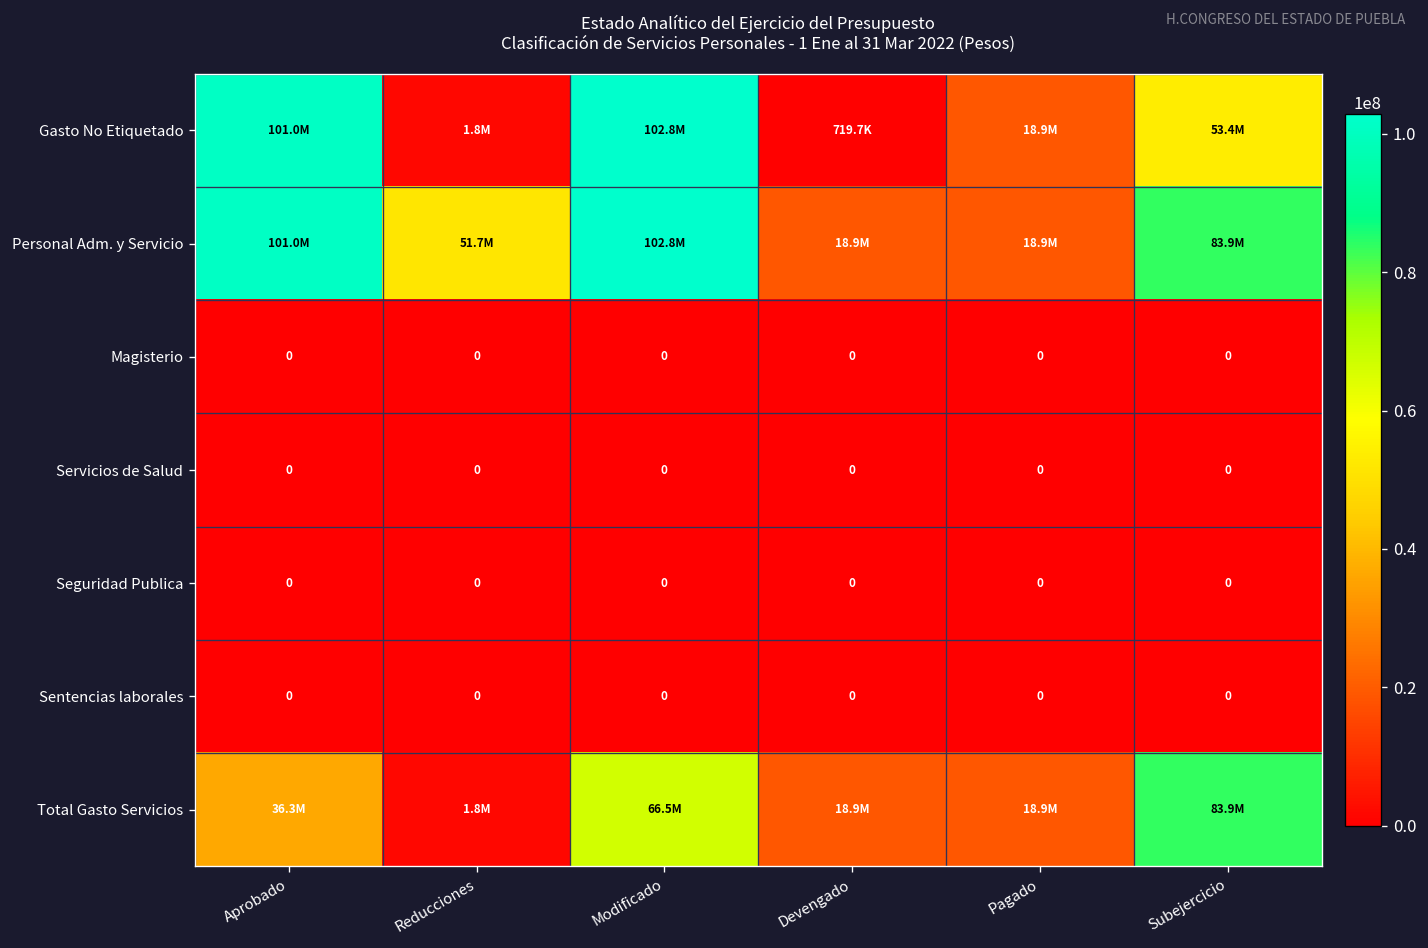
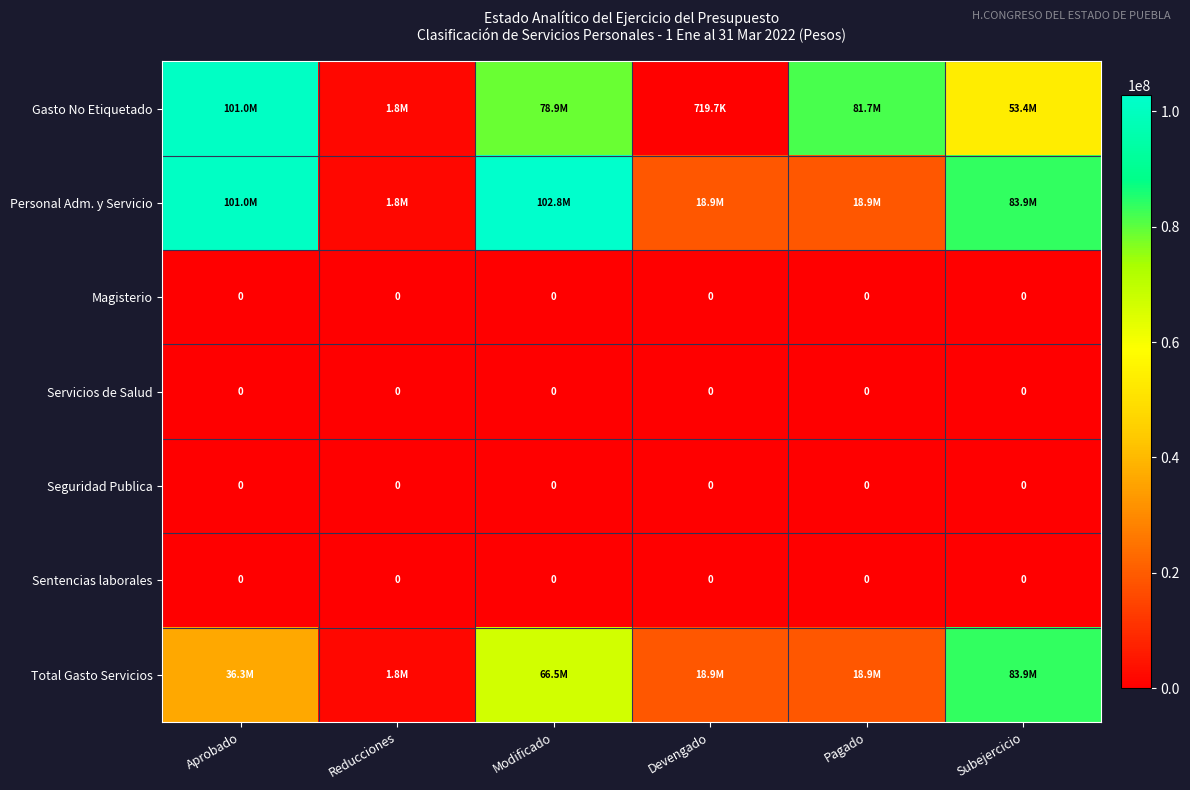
Gasto No Etiquetado, Modificado: 102.8M -> 78.9M
Gasto No Etiquetado, Pagado: 18.9M -> 81.7M
Personal Adm. y Servicio, Reducciones: 51.7M -> 1.8M
